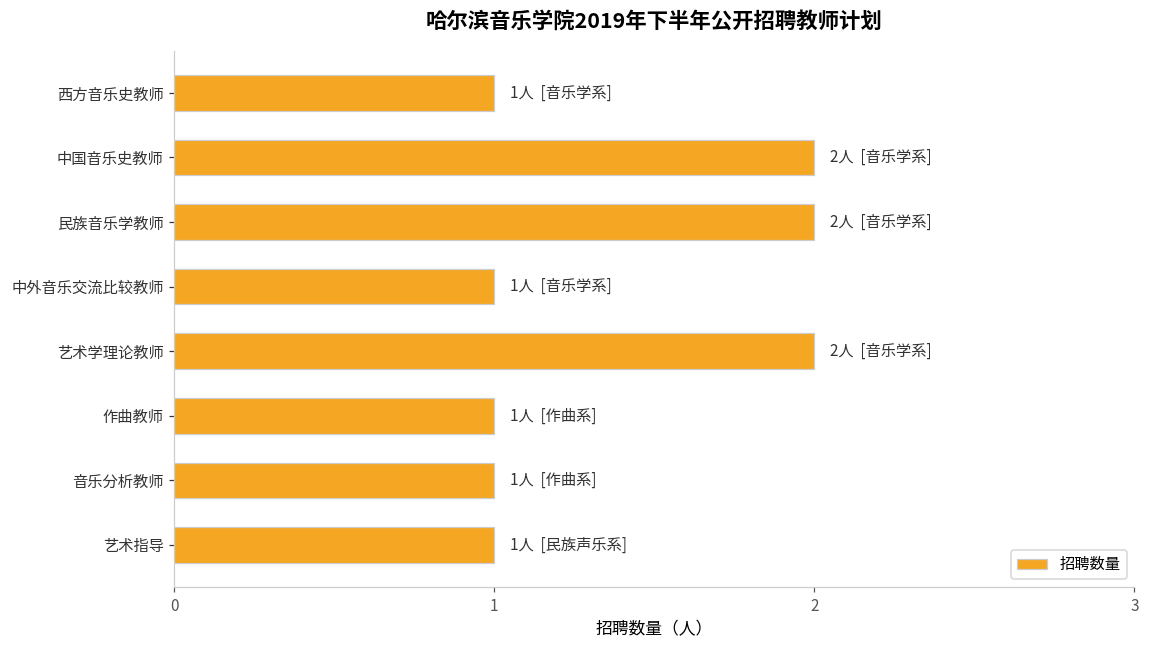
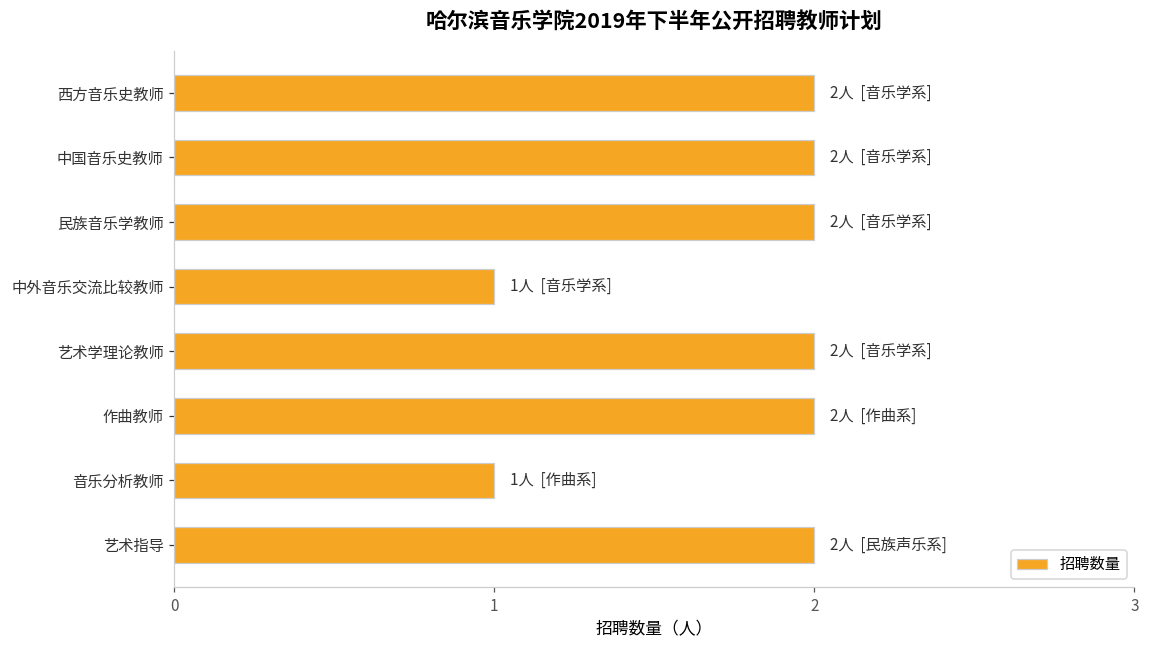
西方音乐史教师: 1人 -> 2人
作曲教师: 1人 -> 2人
艺术指导: 1人 -> 2人
